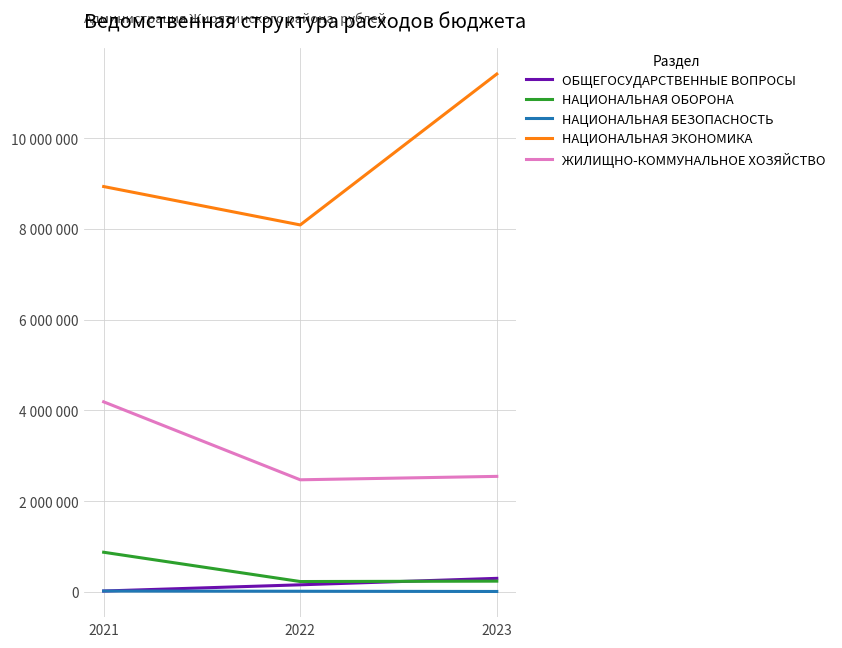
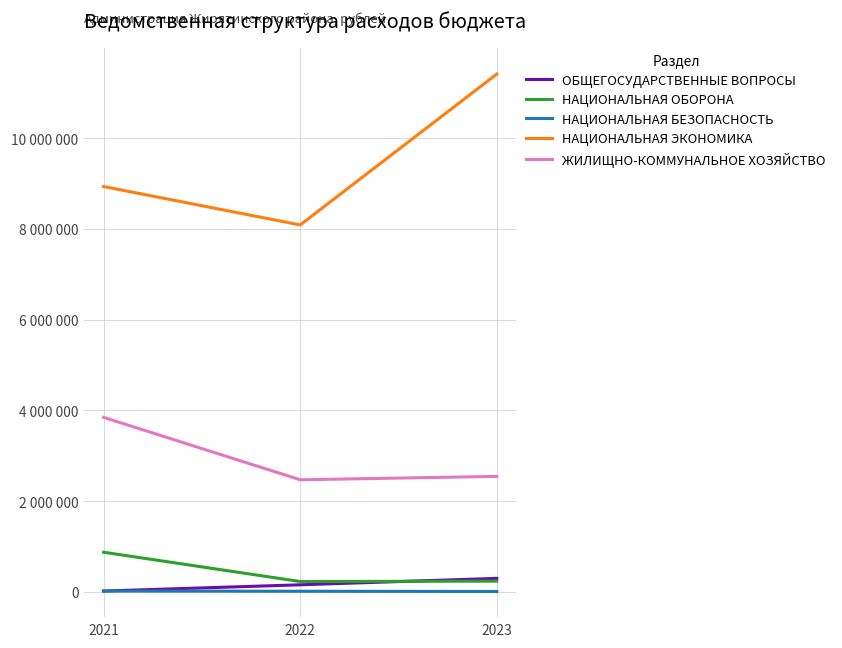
ЖИЛИЩНО-КОММУНАЛЬНОЕ ХОЗЯЙСТВО, 2021: 4200000 -> 3800000
